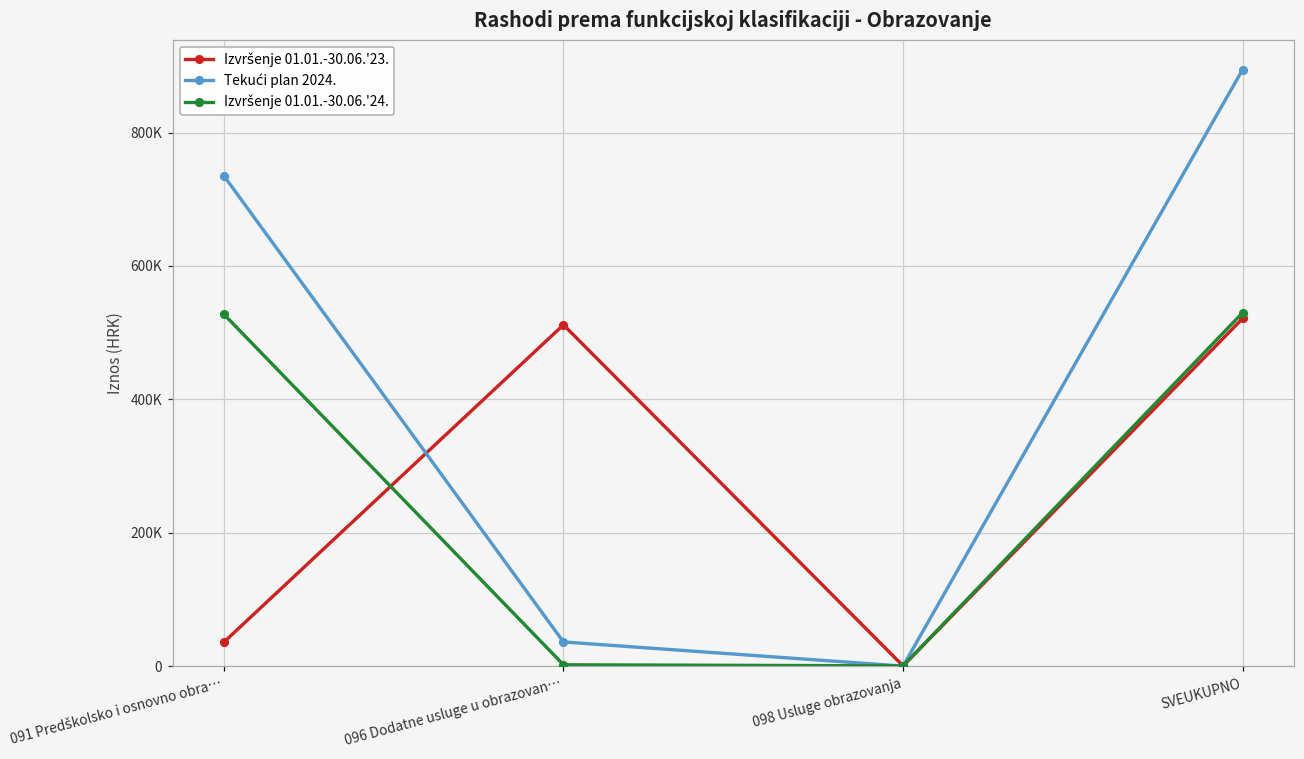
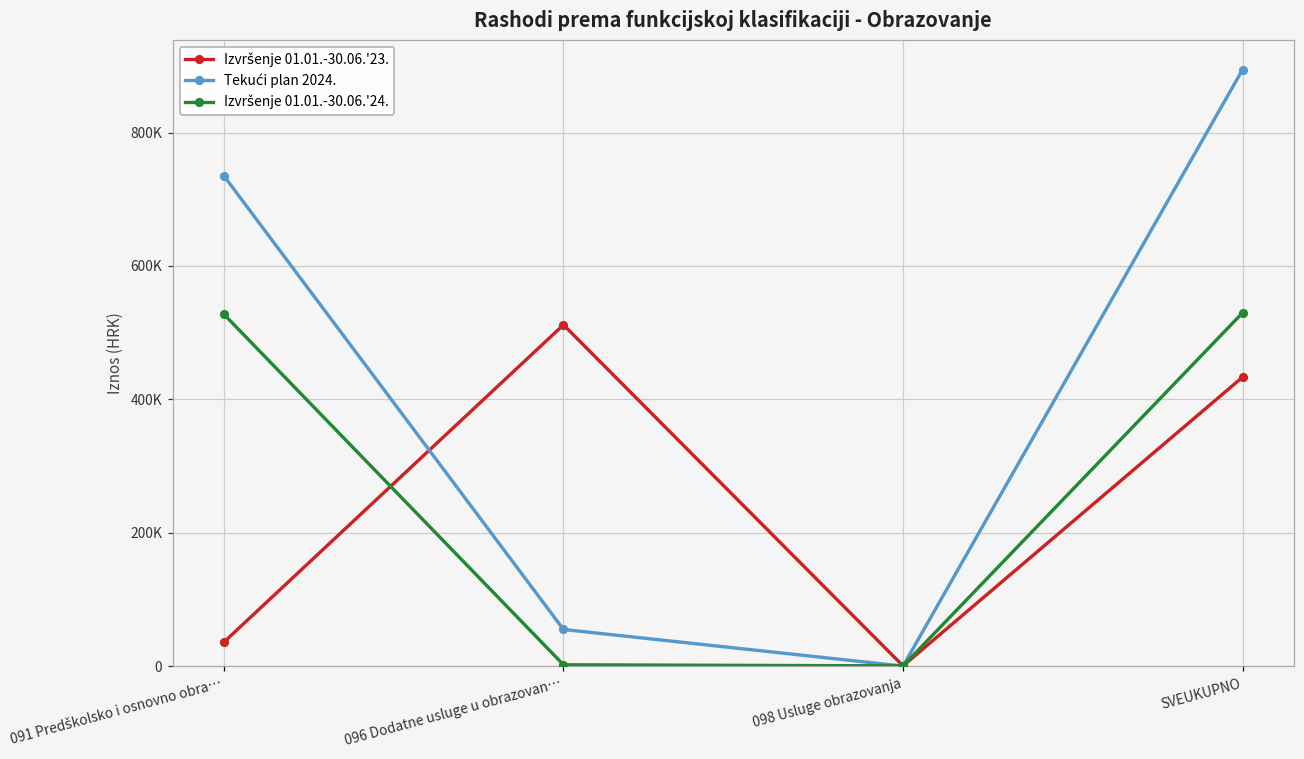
Tekući plan 2024., 096 Dodatne usluge u obrazovan…: 40000 -> 50000
Izvršenje 01.01.-30.06.'23., SVEUKUPNO: 520000 -> 430000
